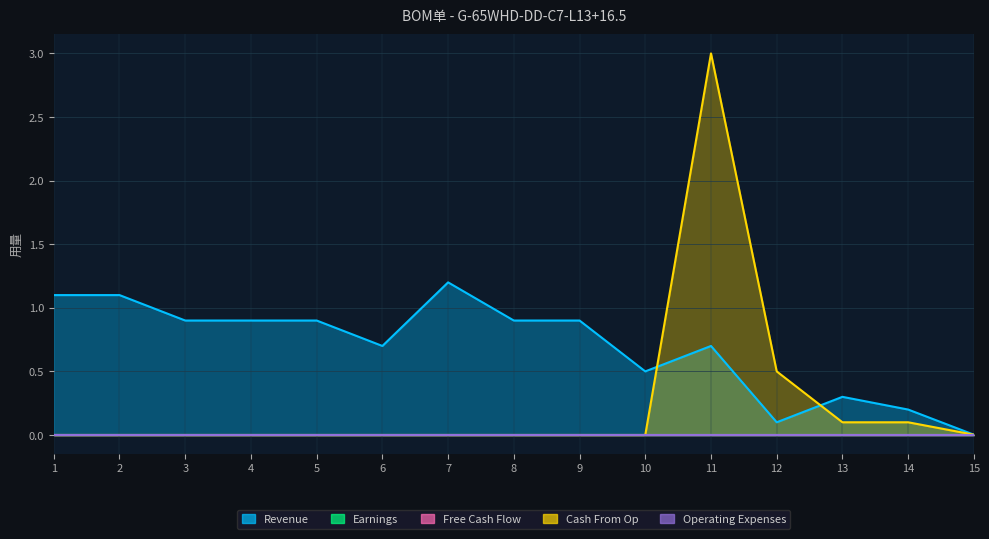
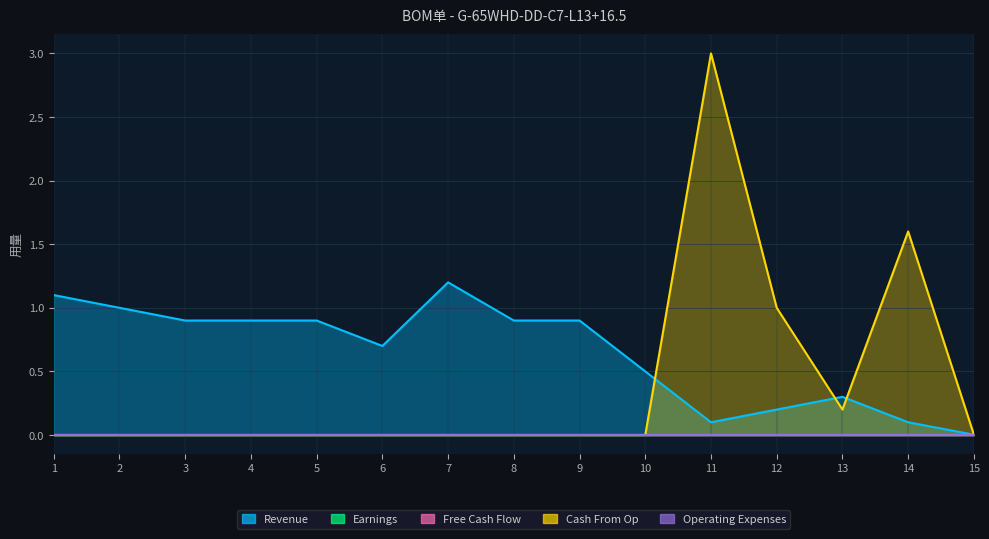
Revenue, 2: 1.1 -> 1.0
Revenue, 11: 0.7 -> 0.1
Revenue, 12: 0.1 -> 0.2
Cash From Op, 12: 0.5 -> 1.0
Cash From Op, 13: 0.1 -> 0.2
Revenue, 14: 0.2 -> 0.1
Cash From Op, 14: 0.1 -> 1.6
